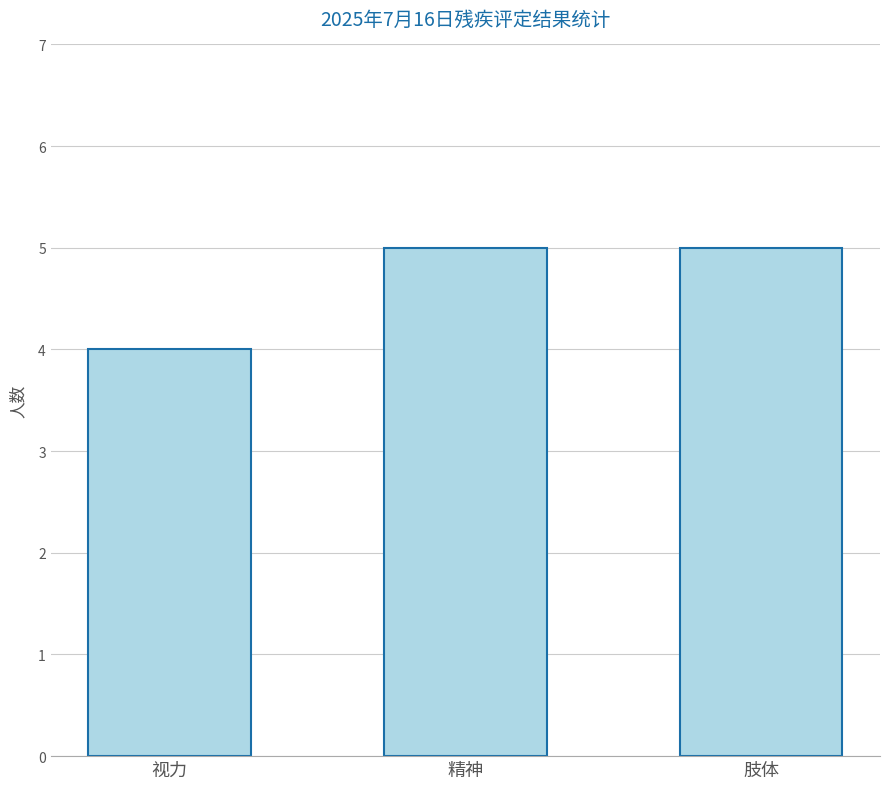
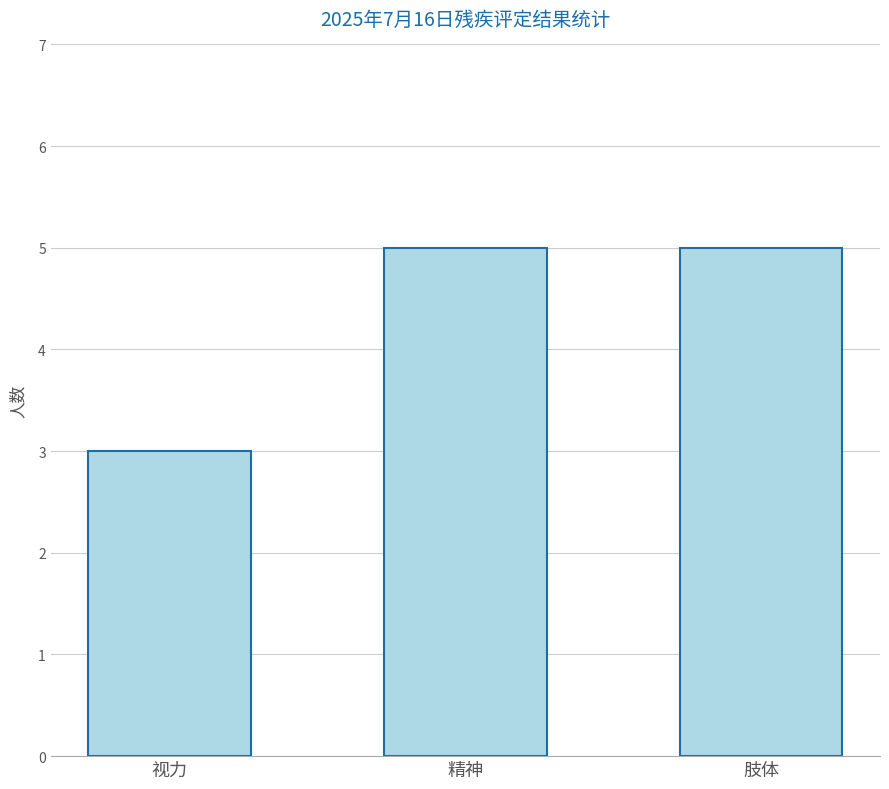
视力: 4 -> 3
